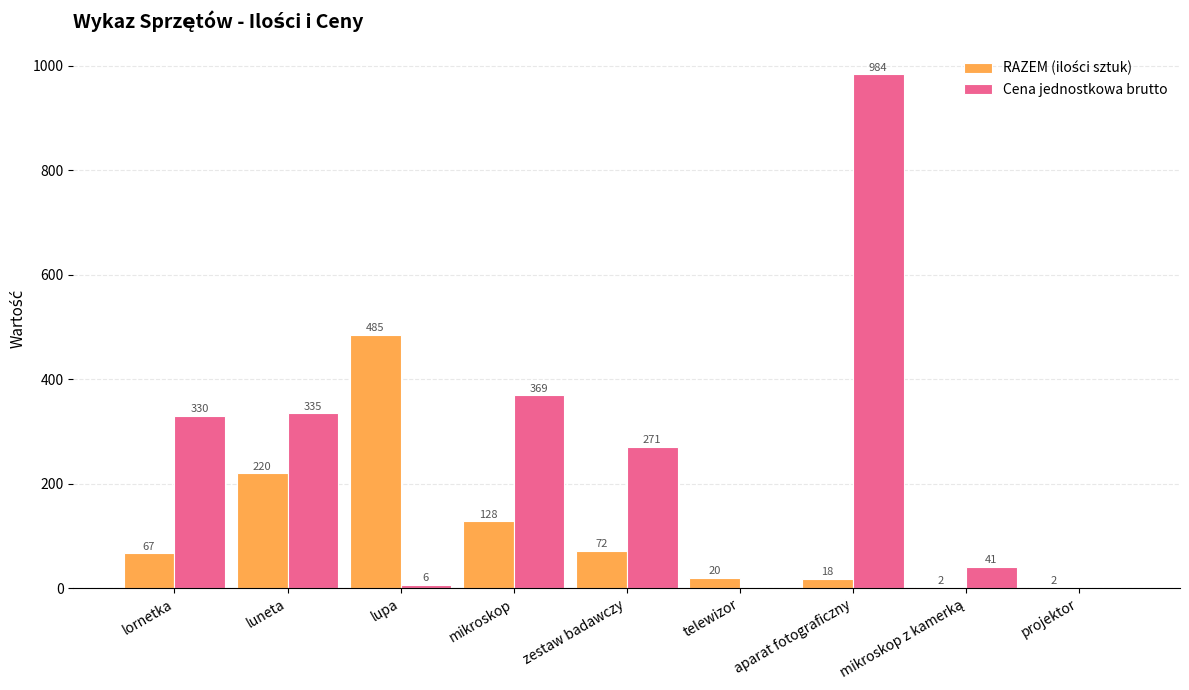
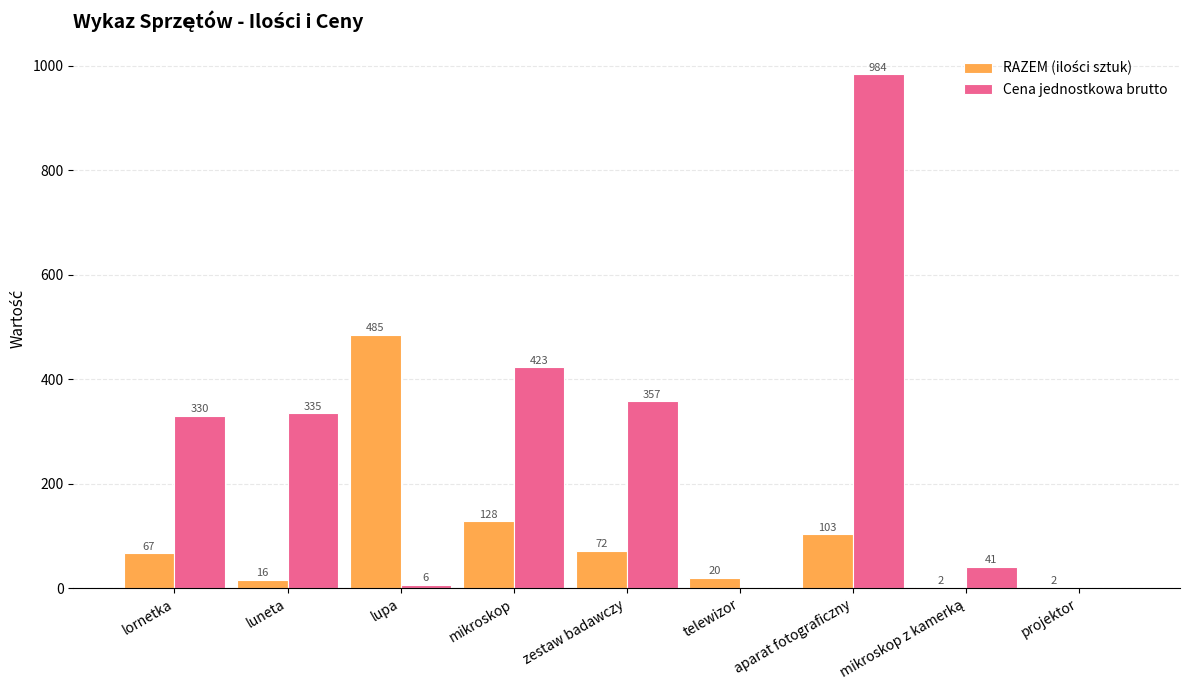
RAZEM (ilości sztuk), luneta: 220 -> 16
Cena jednostkowa brutto, mikroskop: 369 -> 423
Cena jednostkowa brutto, zestaw badawczy: 271 -> 357
RAZEM (ilości sztuk), aparat fotograficzny: 18 -> 103
